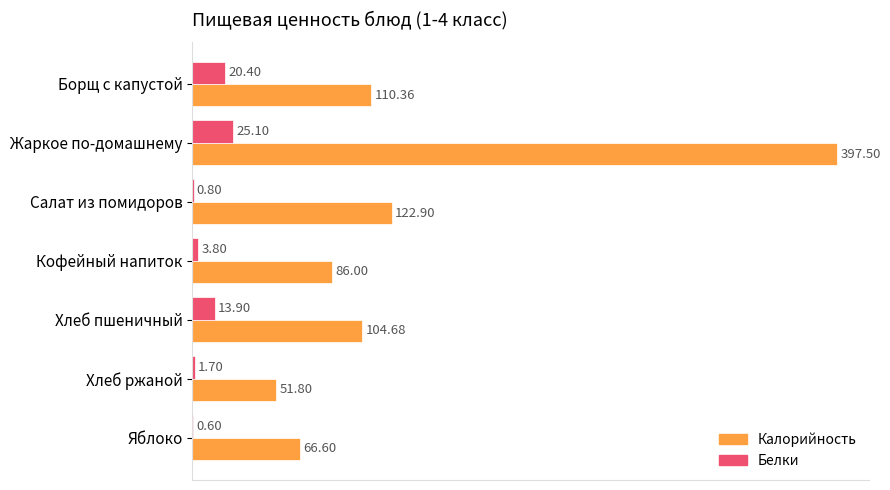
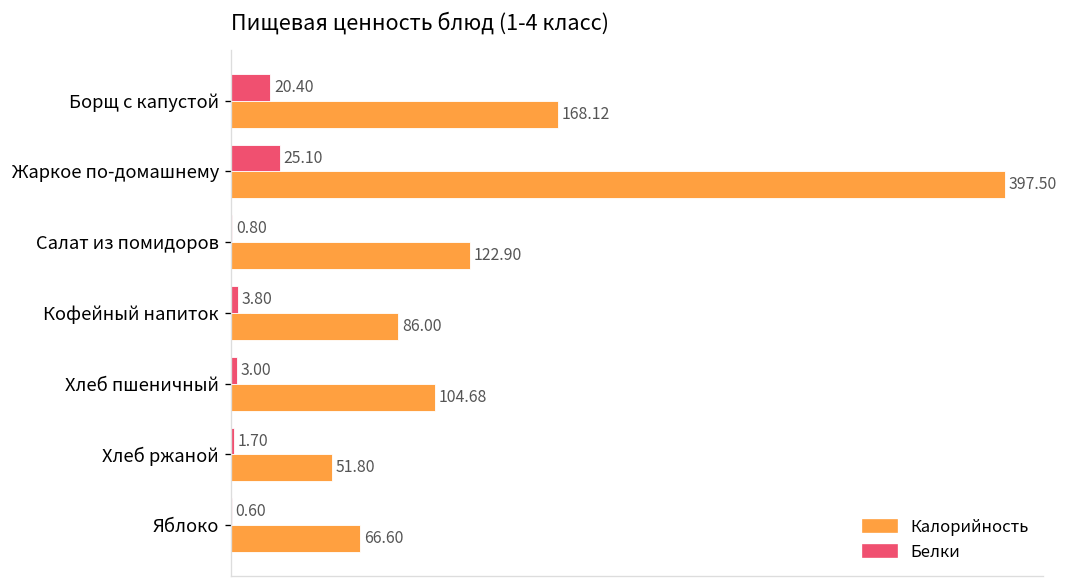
Калорийность, Борщ с капустой: 110.36 -> 168.12
Белки, Хлеб пшеничный: 13.90 -> 3.00
